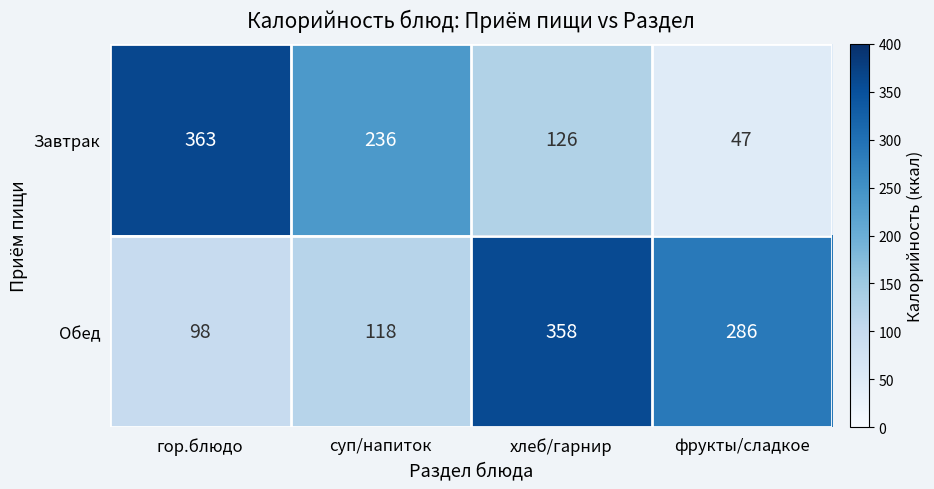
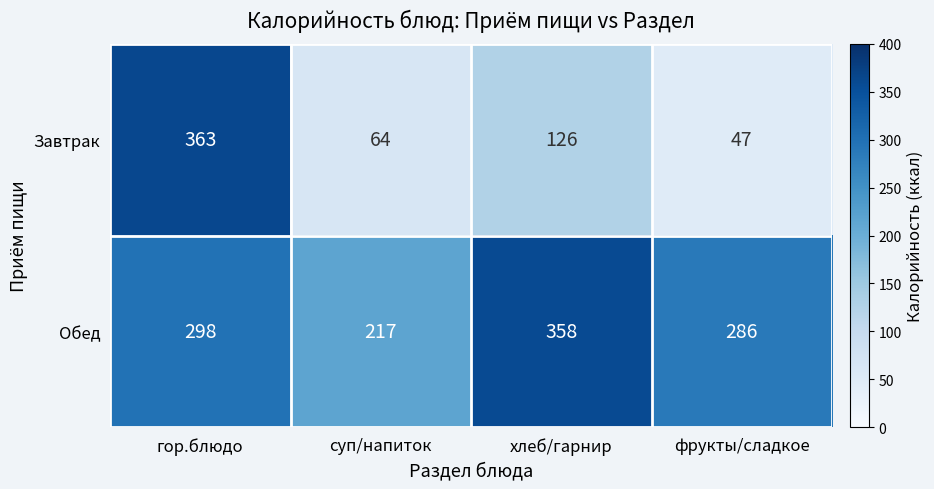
Завтрак, суп/напиток: 236 -> 64
Обед, гор.блюдо: 98 -> 298
Обед, суп/напиток: 118 -> 217
